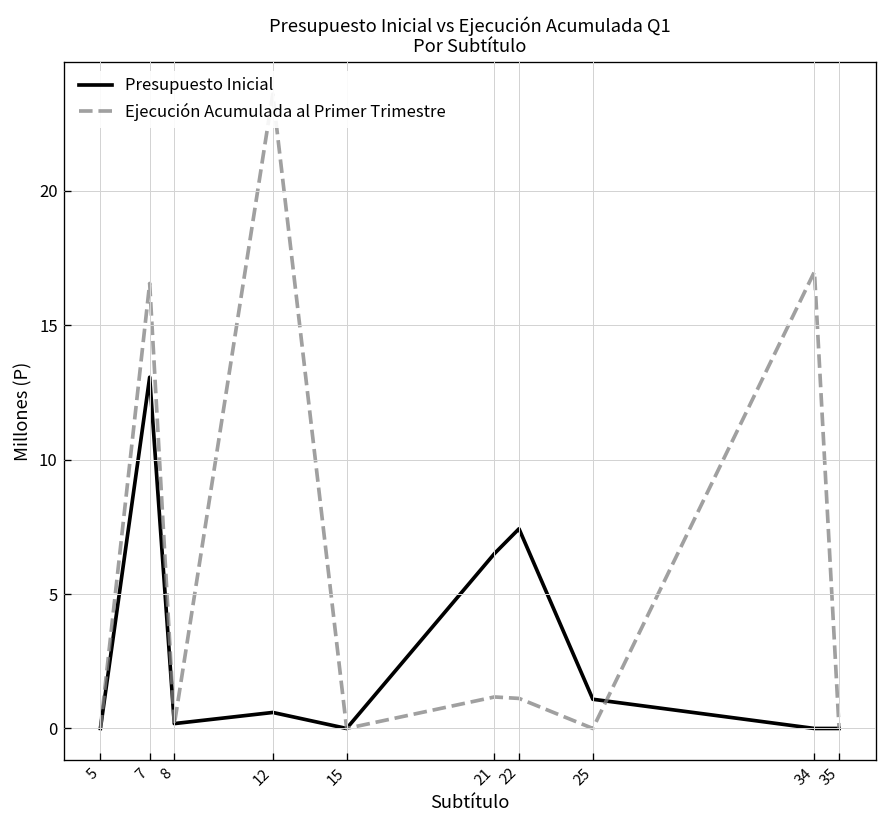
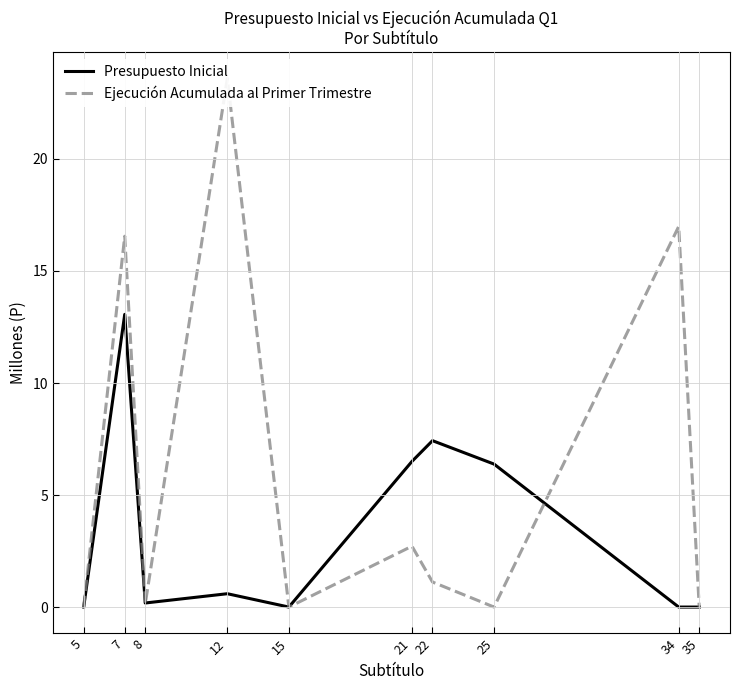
Ejecución Acumulada al Primer Trimestre, 21: 1.2 -> 2.7
Presupuesto Inicial, 25: 1.1 -> 6.4
